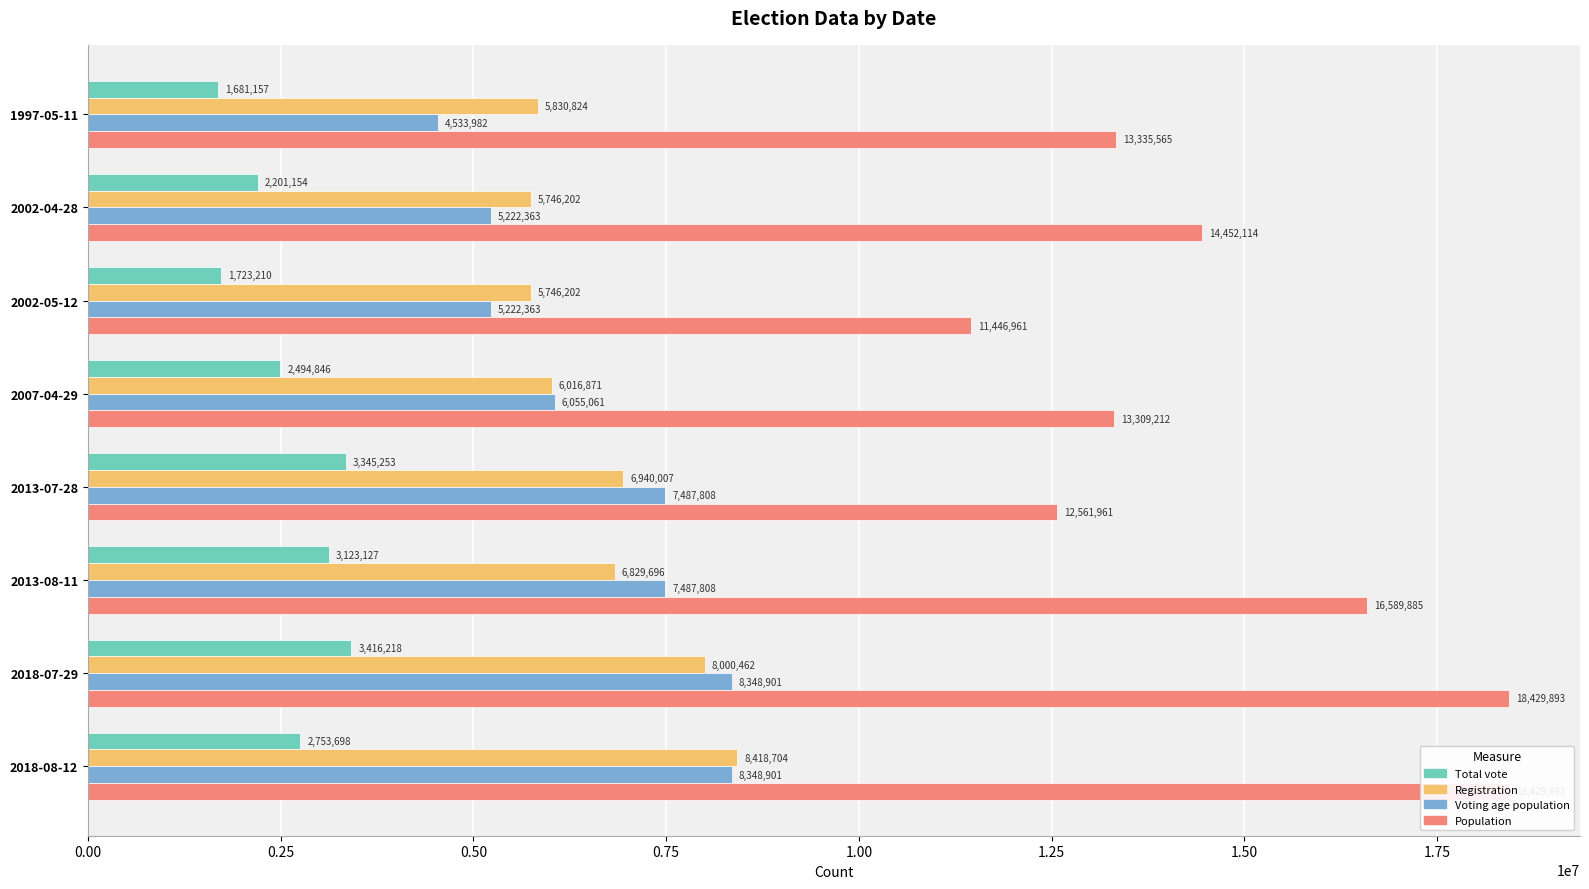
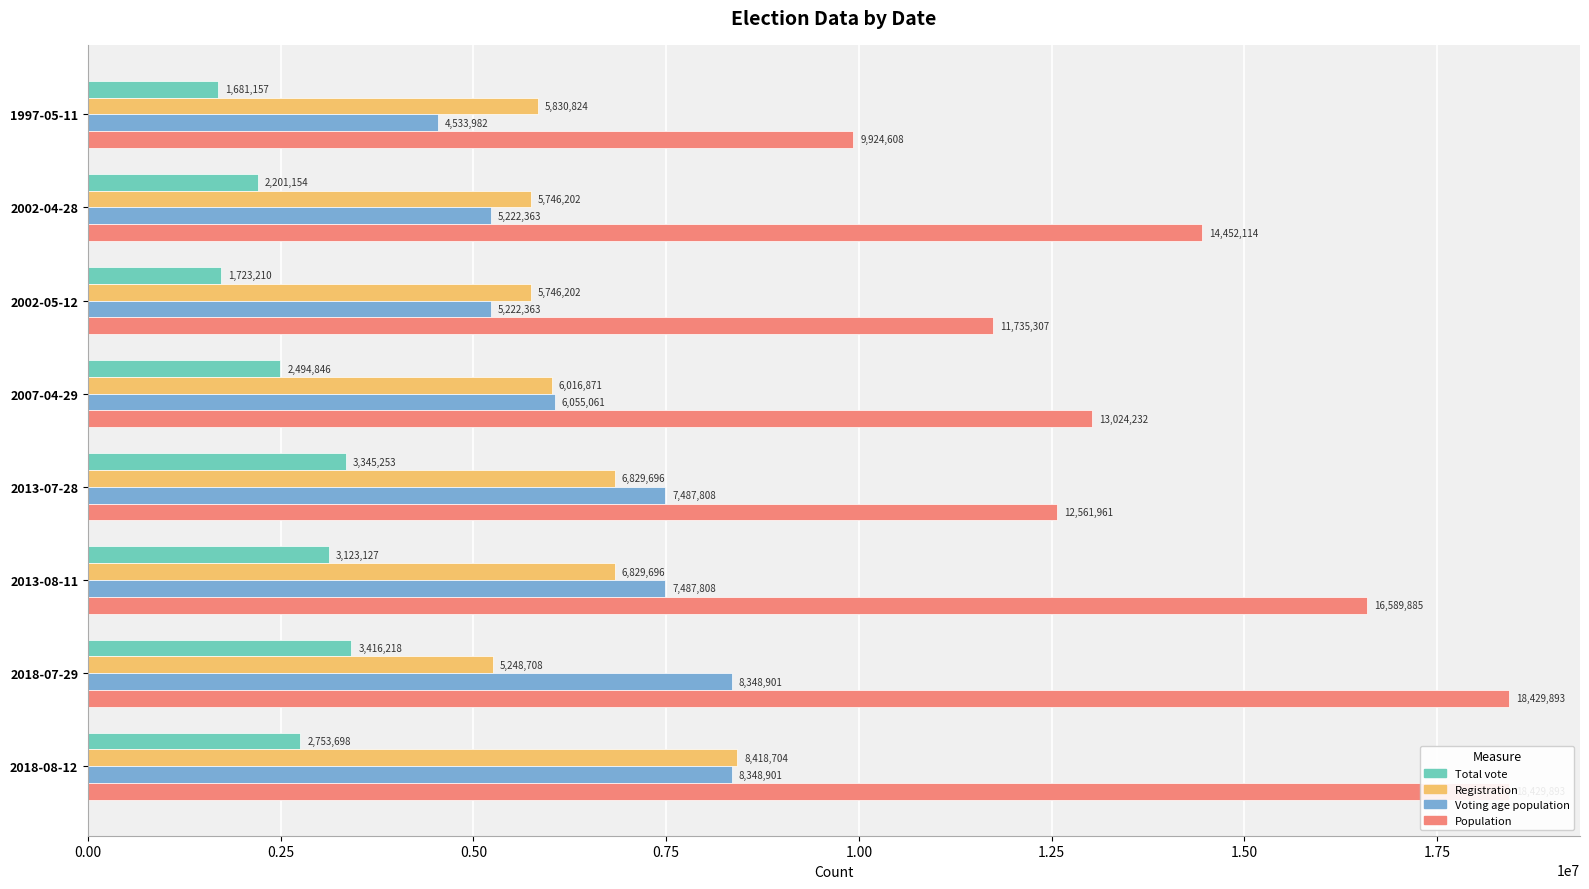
Population, 1997-05-11: 13,335,565 -> 9,924,608
Population, 2002-05-12: 11,446,961 -> 11,735,307
Population, 2007-04-29: 13,309,212 -> 13,024,232
Registration, 2013-07-28: 6,940,007 -> 6,829,696
Registration, 2018-07-29: 8,000,462 -> 5,248,708
